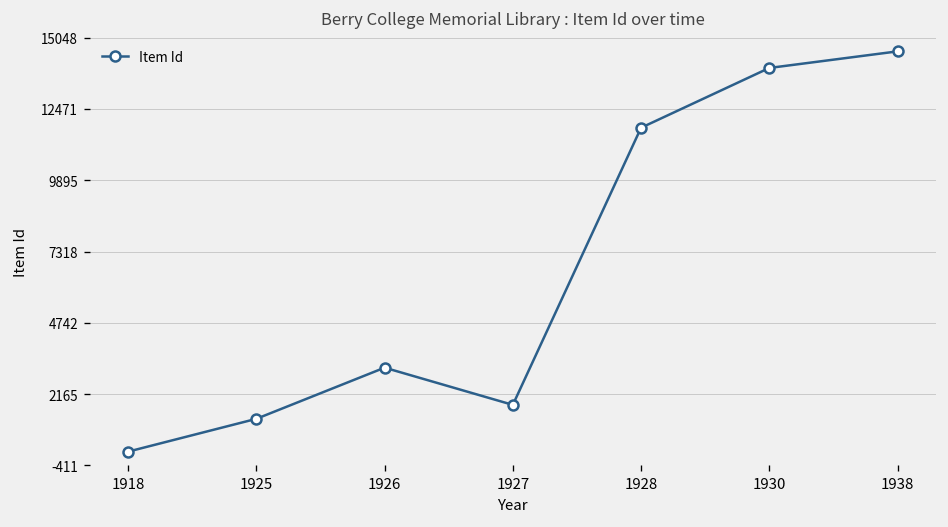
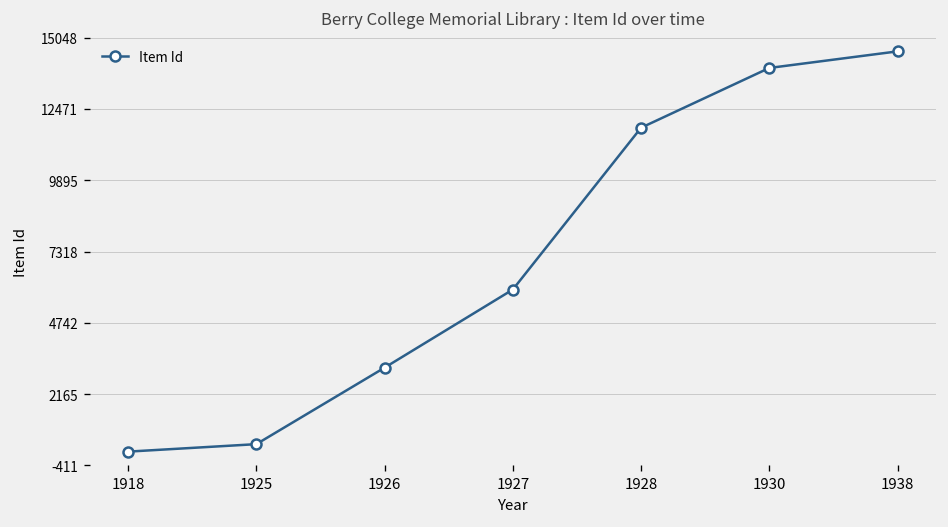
1925: 1300 -> 400
1927: 1800 -> 5900
